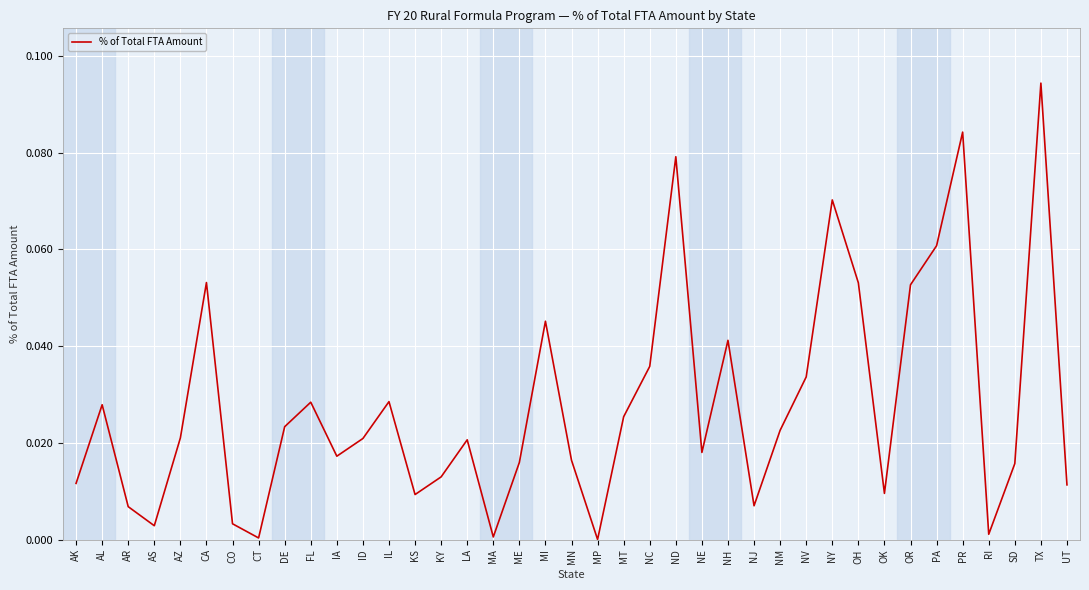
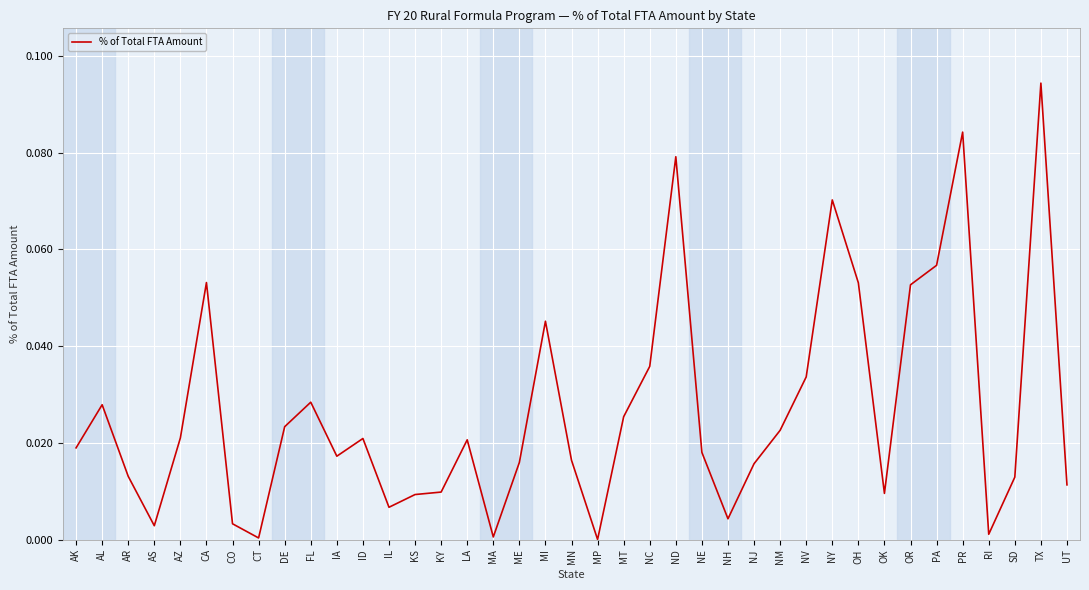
AK: 0.012 -> 0.019
AR: 0.007 -> 0.013
IL: 0.029 -> 0.007
KY: 0.013 -> 0.010
NH: 0.041 -> 0.004
NJ: 0.007 -> 0.016
PA: 0.061 -> 0.057
SD: 0.016 -> 0.013
